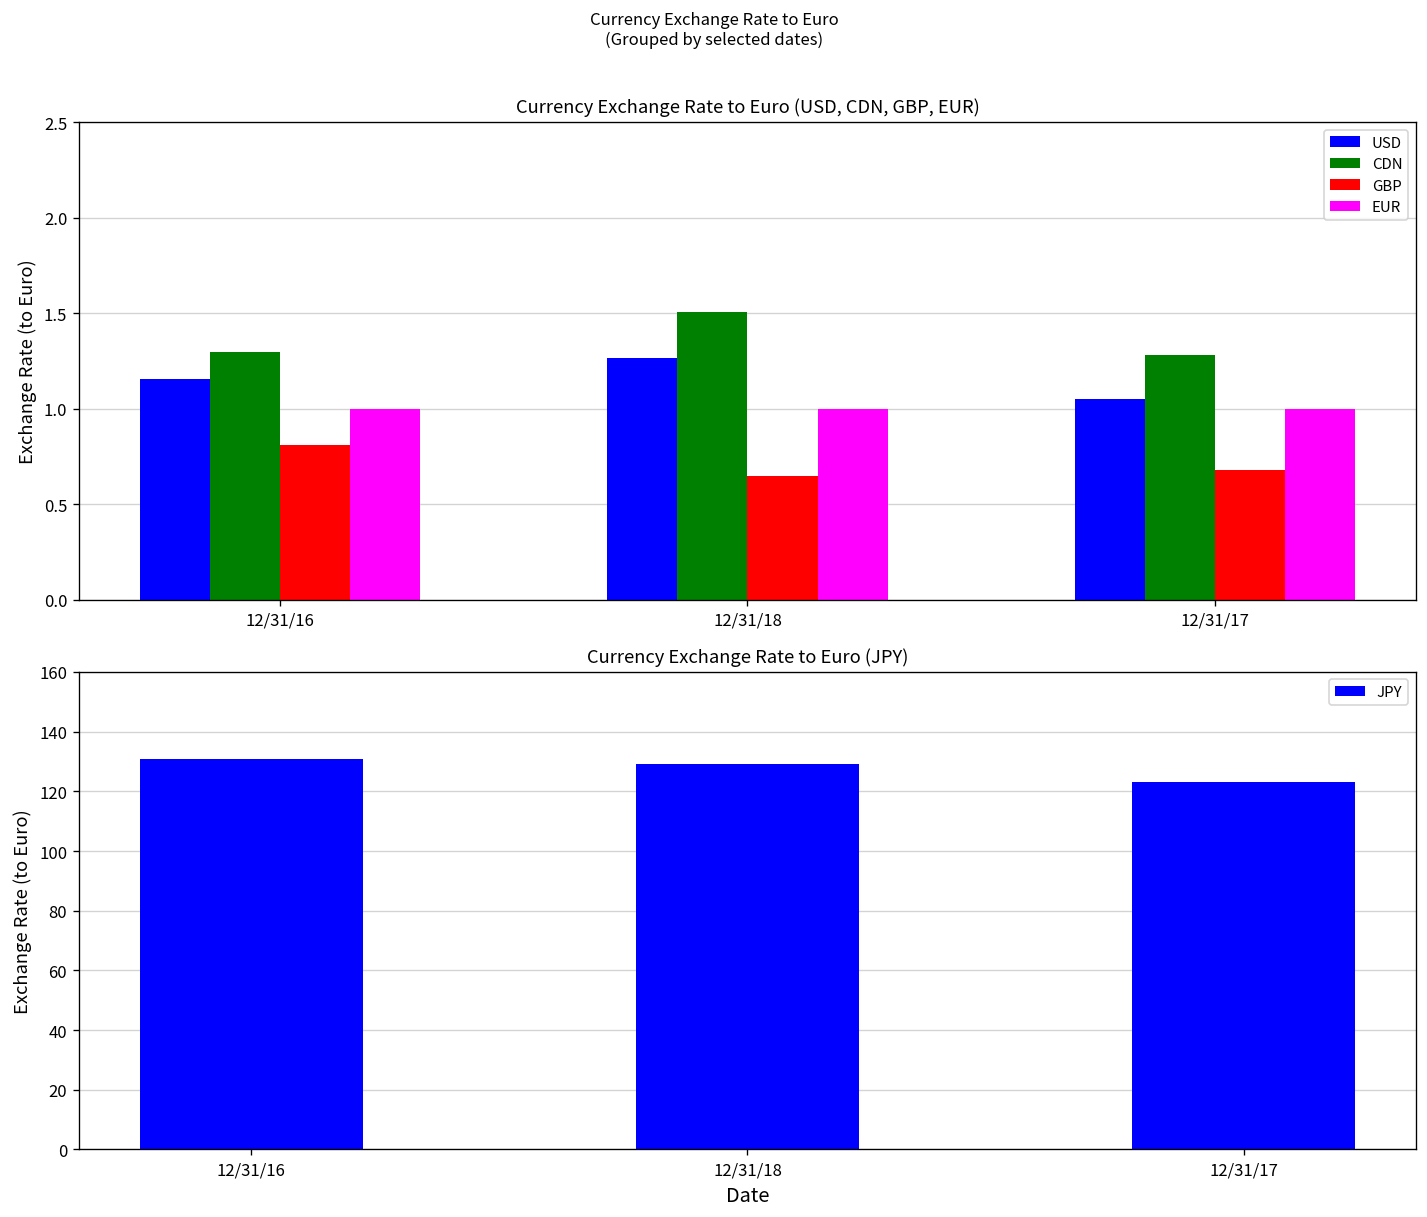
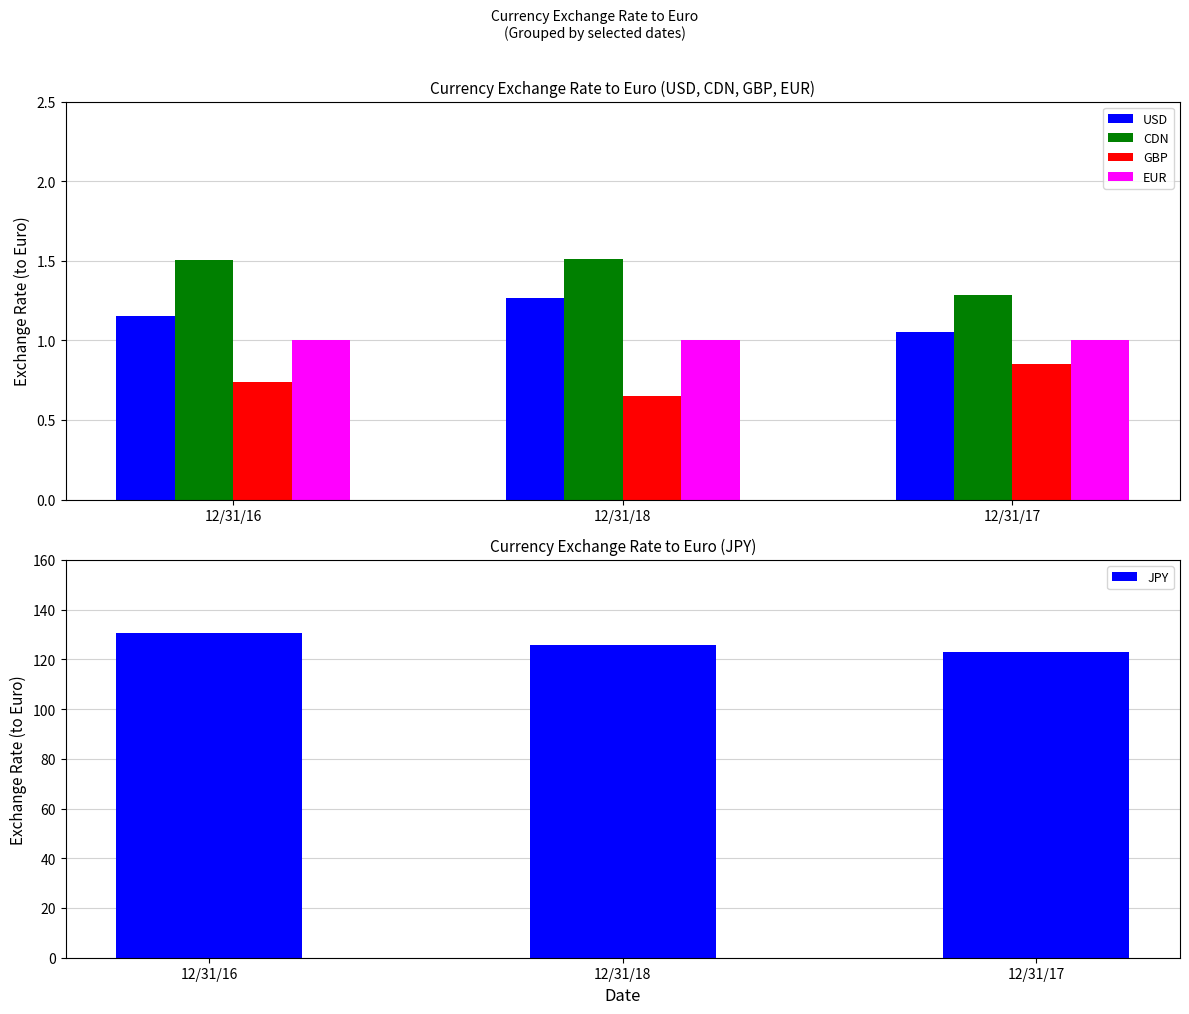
Currency Exchange Rate to Euro (USD, CDN, GBP, EUR), CDN, 12/31/16: 1.30 -> 1.50
Currency Exchange Rate to Euro (USD, CDN, GBP, EUR), GBP, 12/31/16: 0.81 -> 0.74
Currency Exchange Rate to Euro (USD, CDN, GBP, EUR), GBP, 12/31/17: 0.68 -> 0.85
Currency Exchange Rate to Euro (JPY), 12/31/18: 129 -> 126
